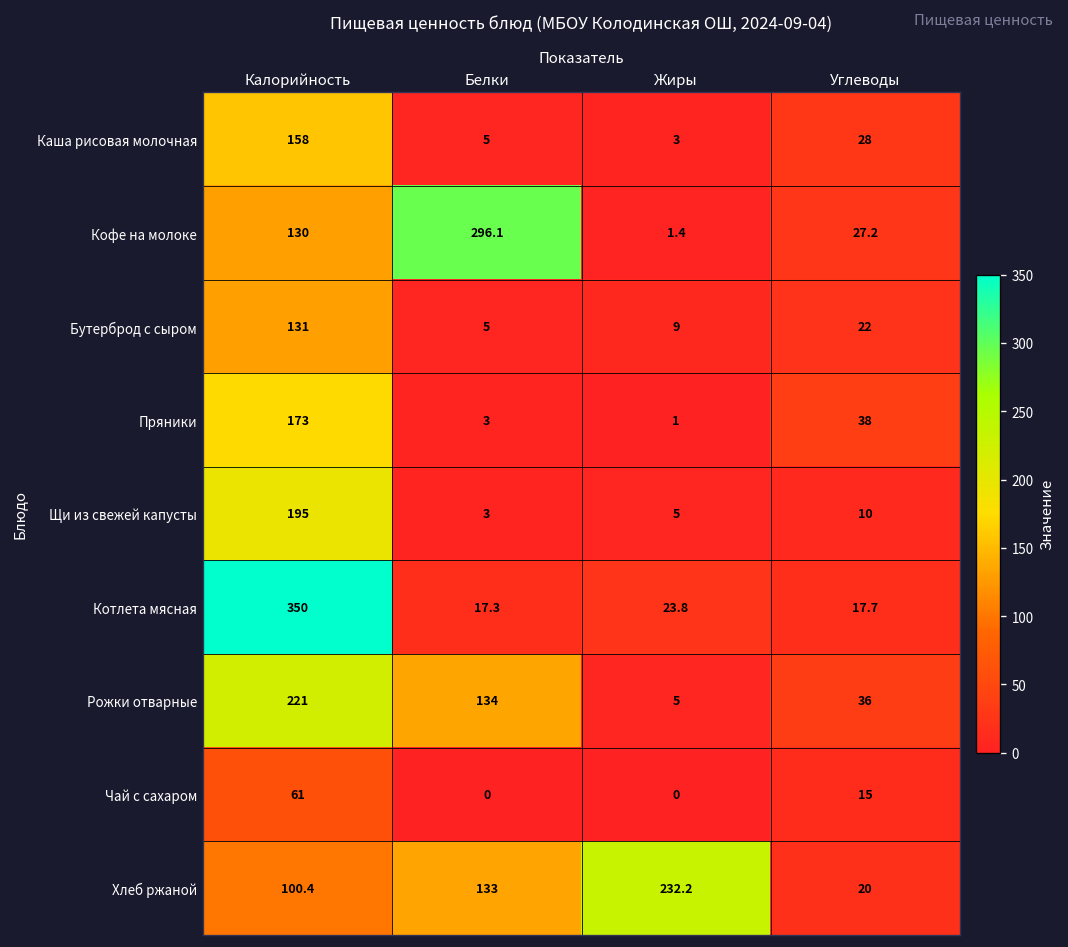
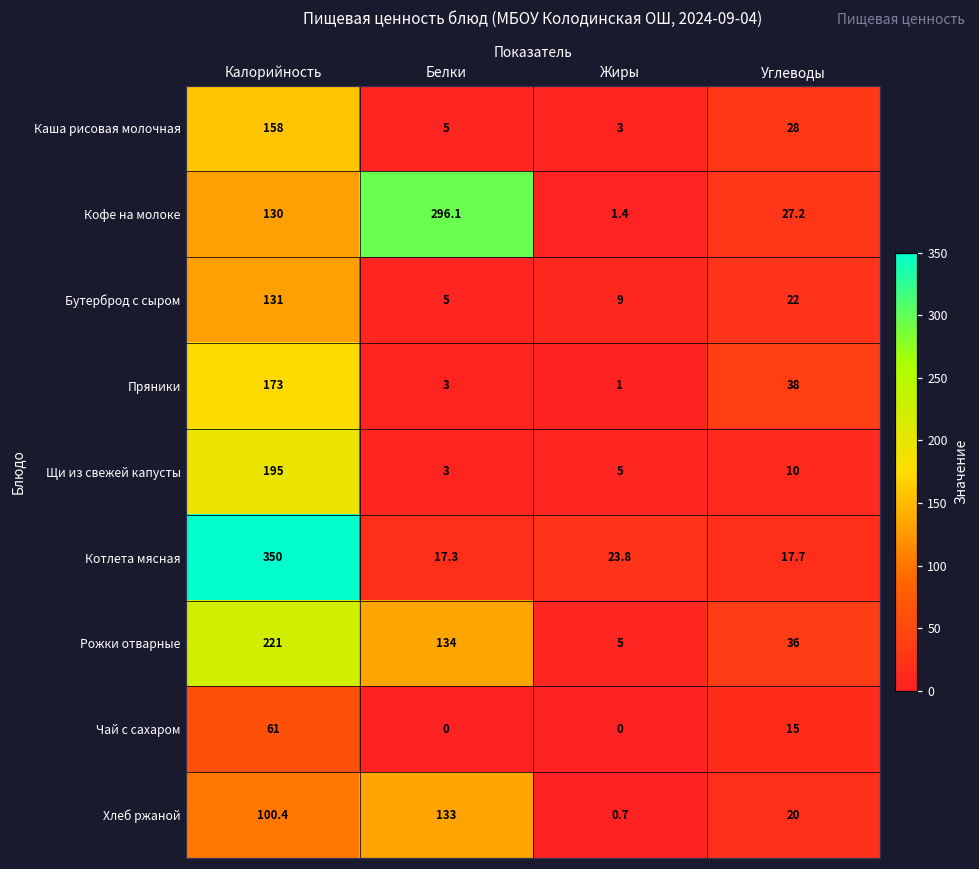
Хлеб ржаной, Жиры: 232.2 -> 0.7
